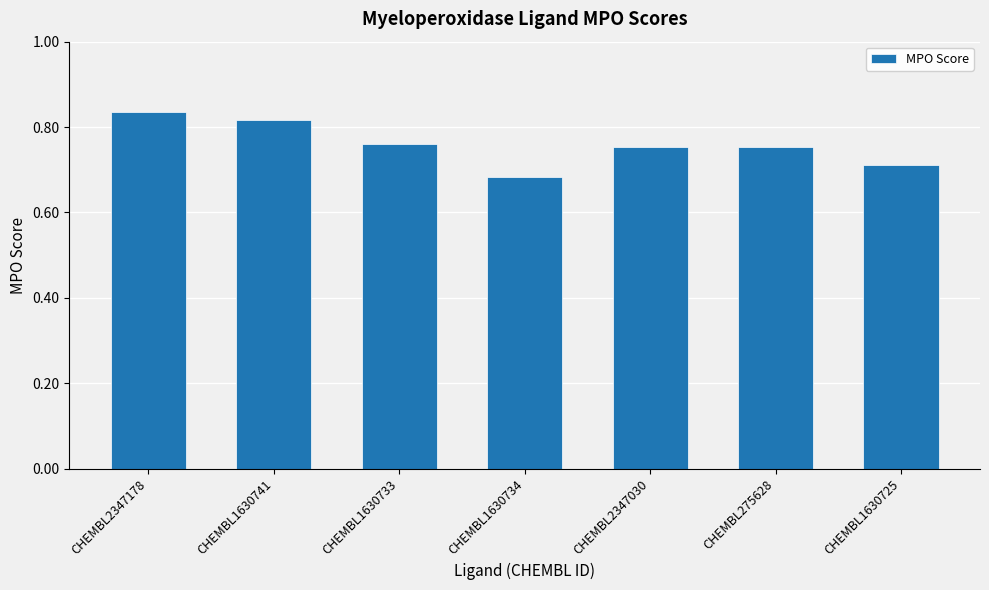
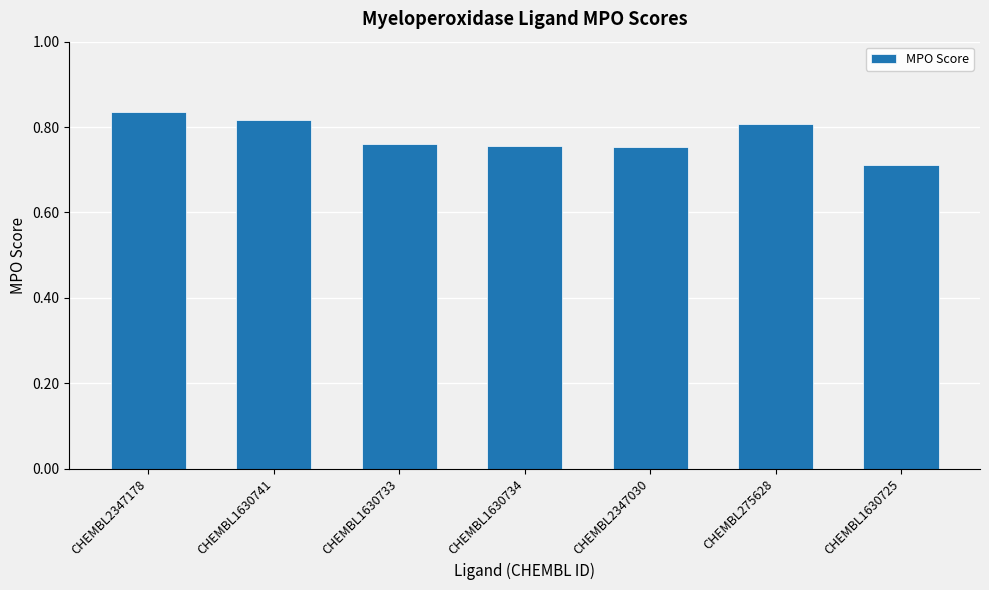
CHEMBL1630734: 0.68 -> 0.76
CHEMBL275628: 0.75 -> 0.81
